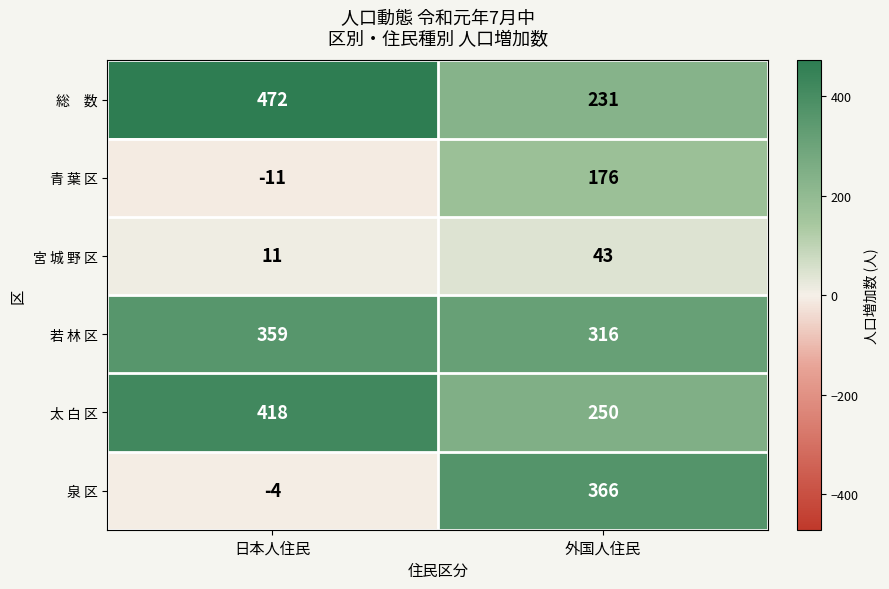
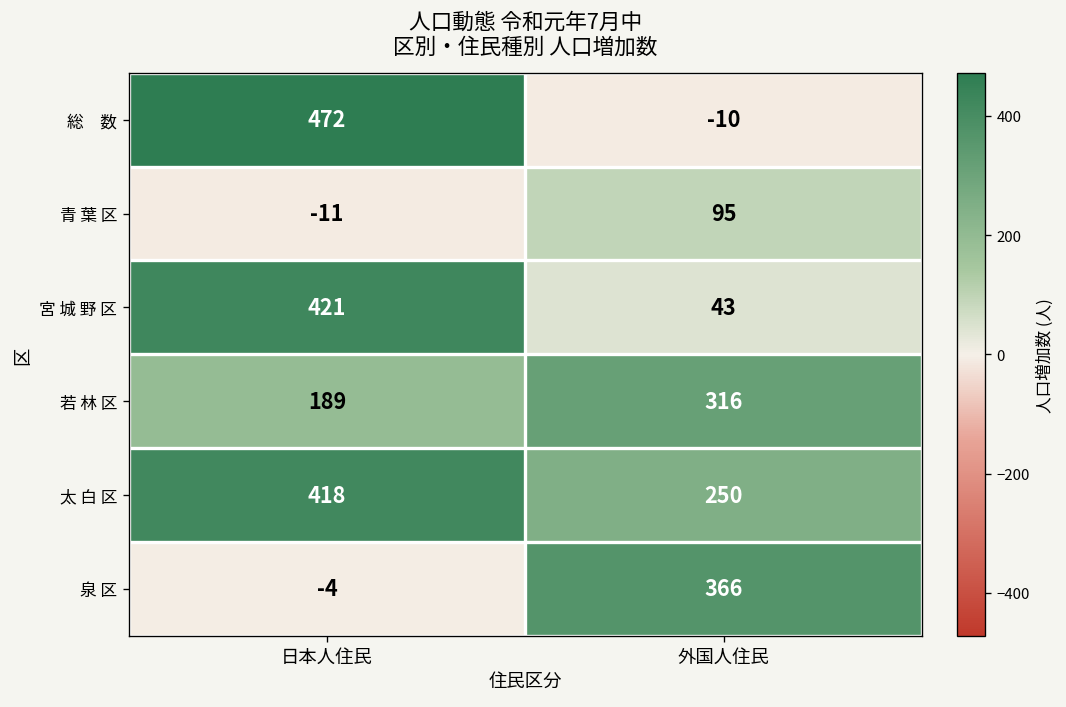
総 数, 外国人住民: 231 -> -10
青 葉 区, 外国人住民: 176 -> 95
宮 城 野 区, 日本人住民: 11 -> 421
若 林 区, 日本人住民: 359 -> 189
